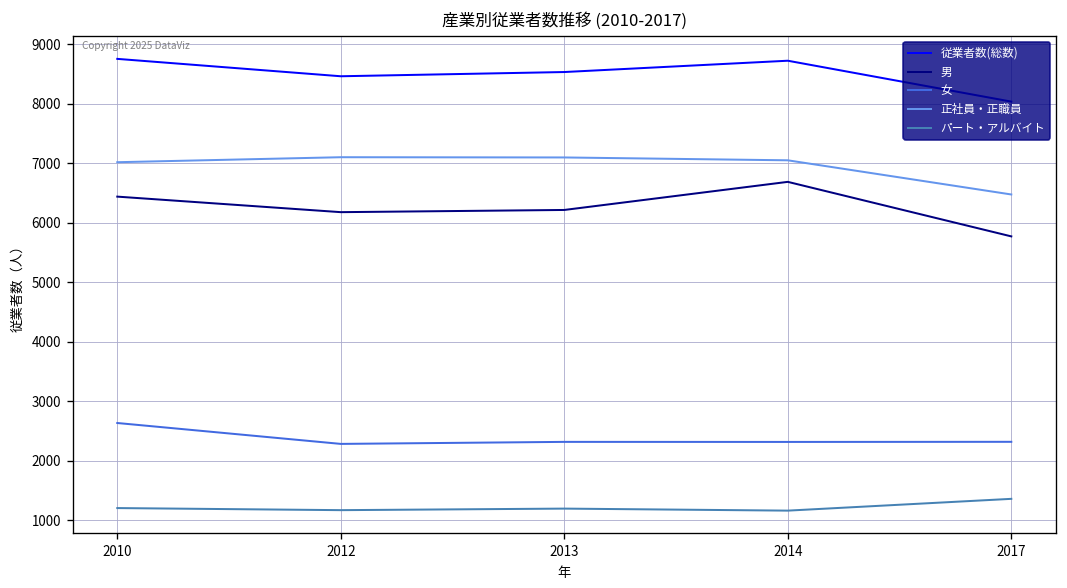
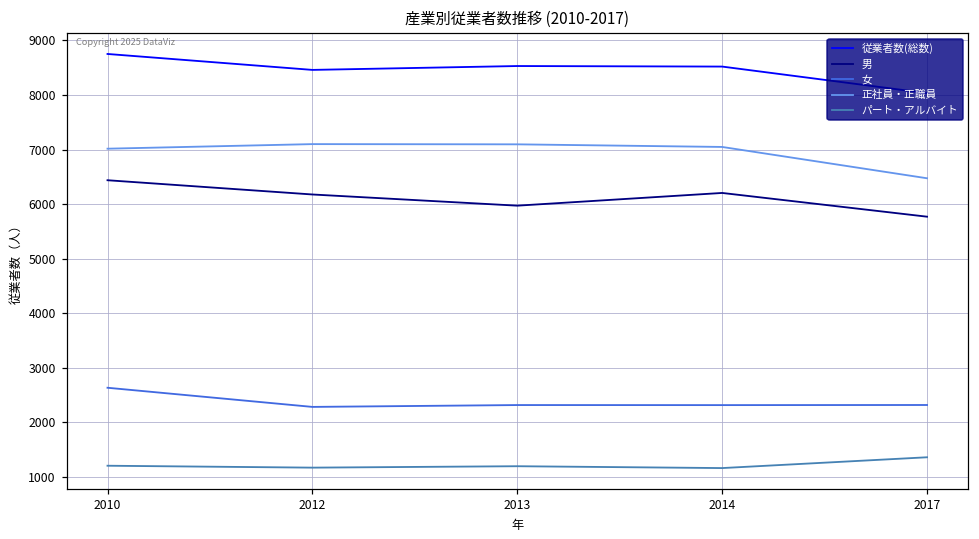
男, 2013: 6200 -> 6000
従業者数(総数), 2014: 8700 -> 8500
男, 2014: 6700 -> 6200
